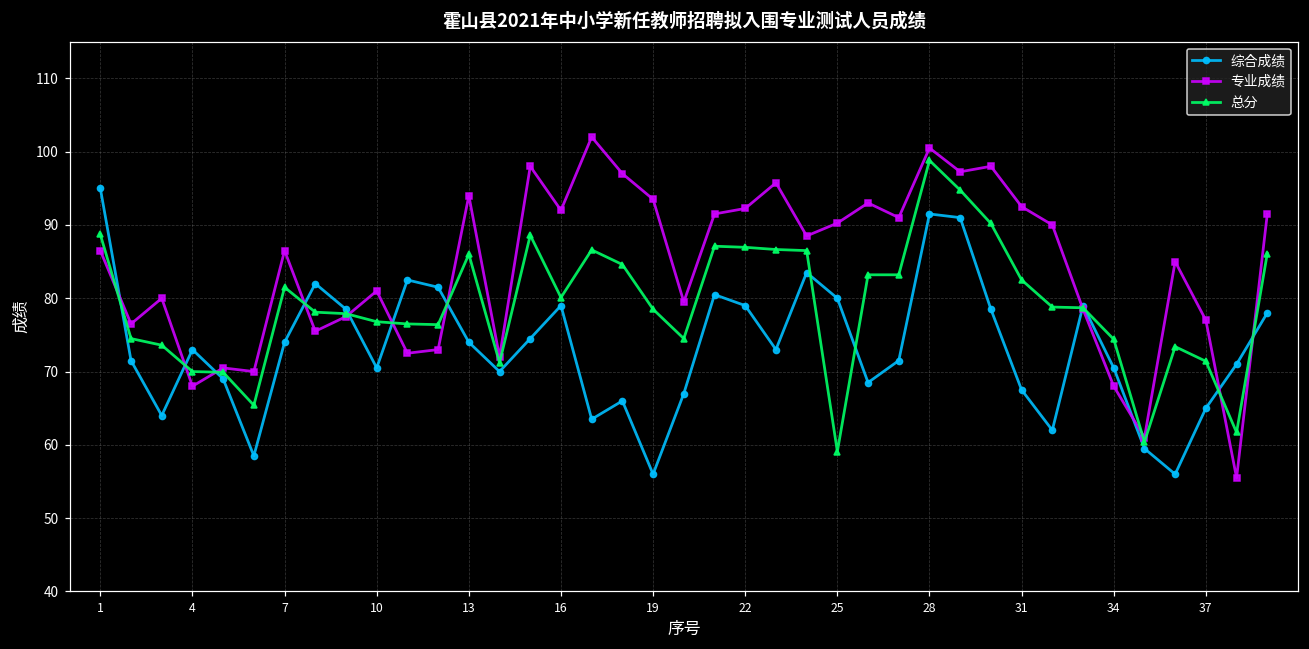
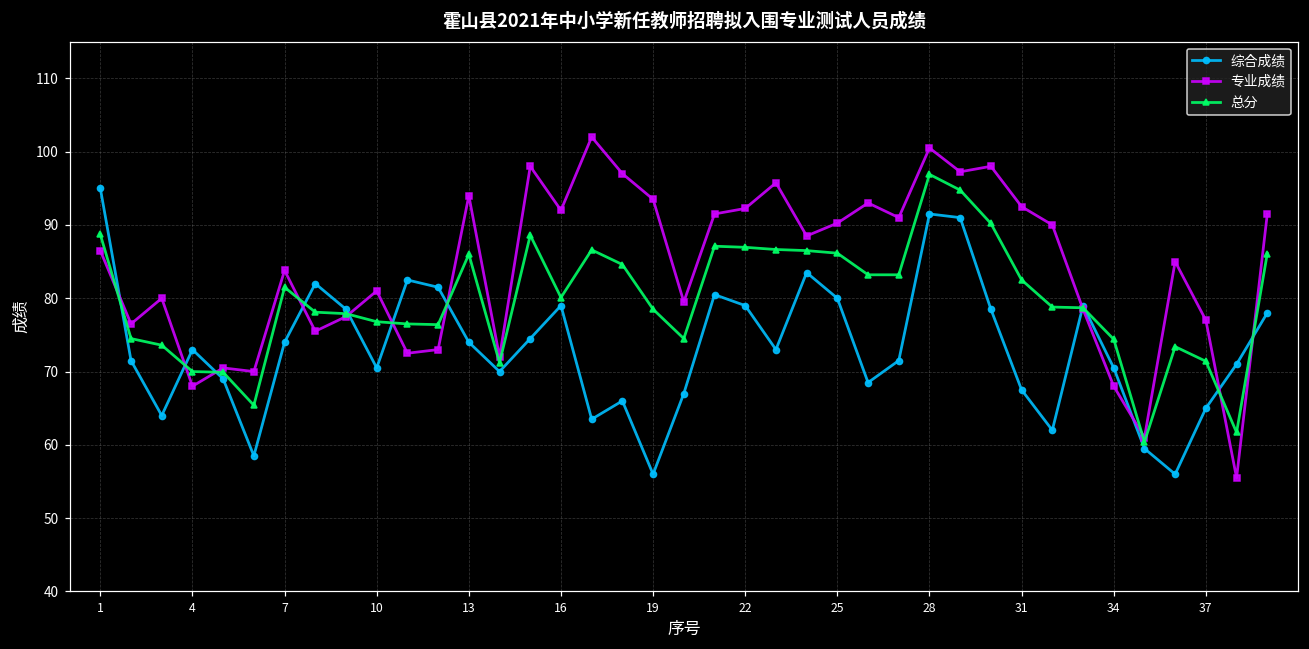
专业成绩, 7: 87 -> 84
总分, 25: 59 -> 86
总分, 28: 99 -> 97
